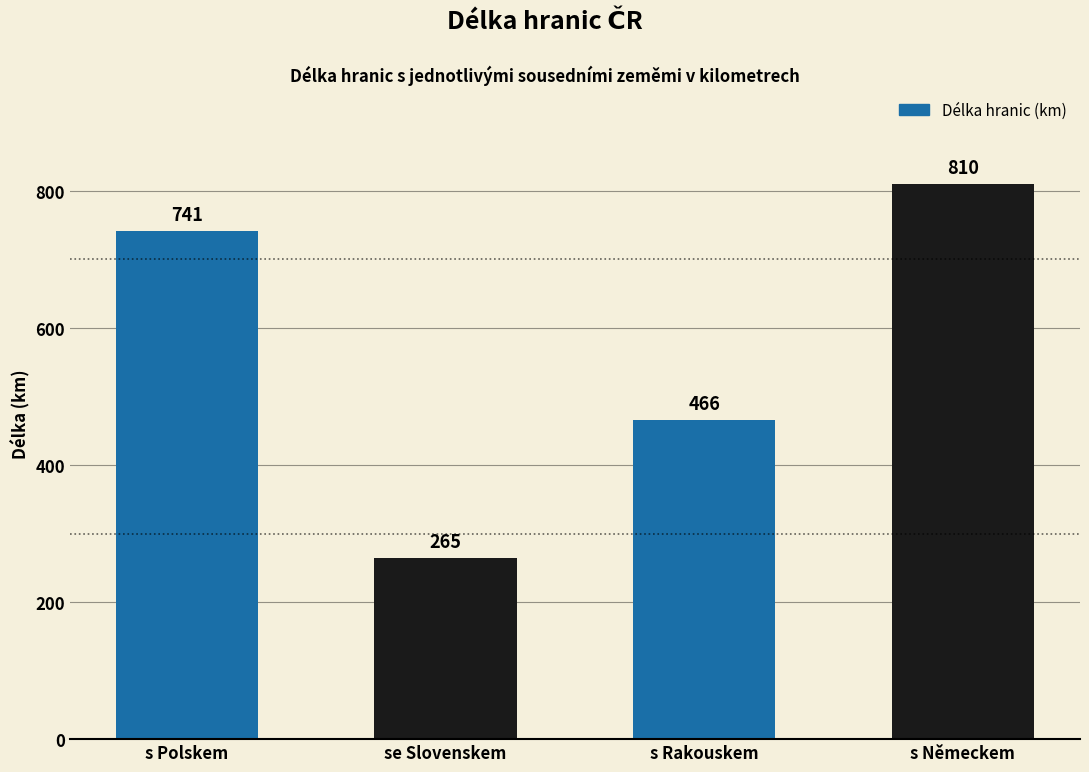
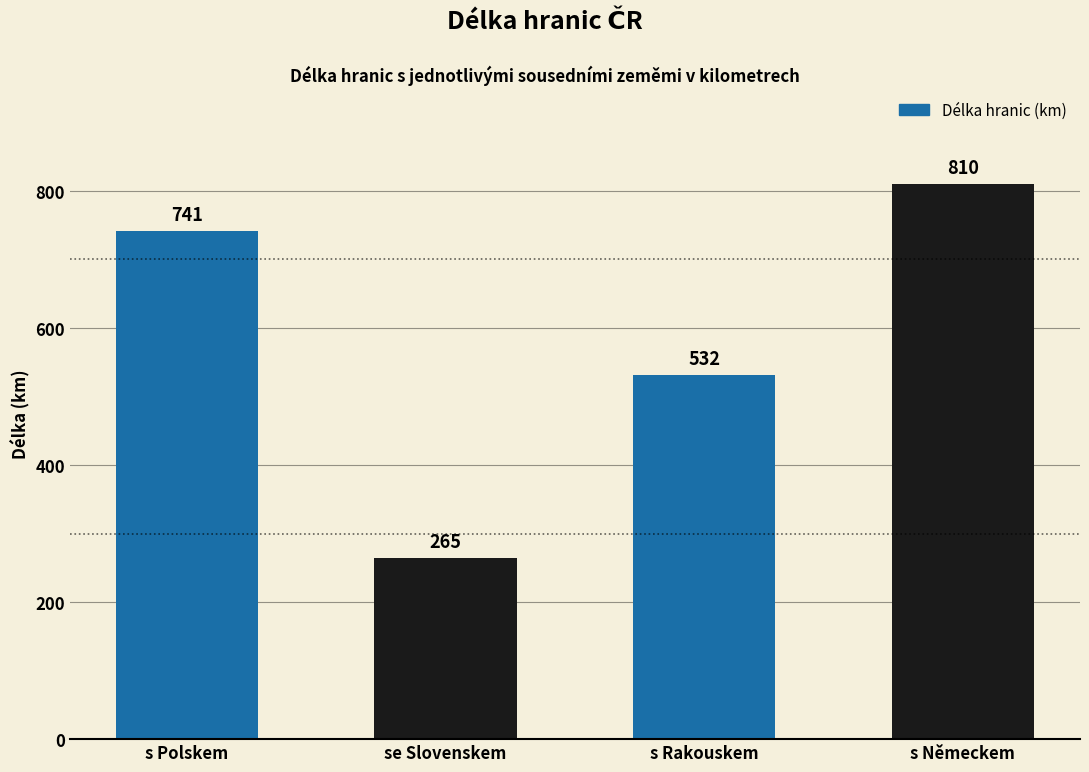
s Rakouskem: 466 -> 532
